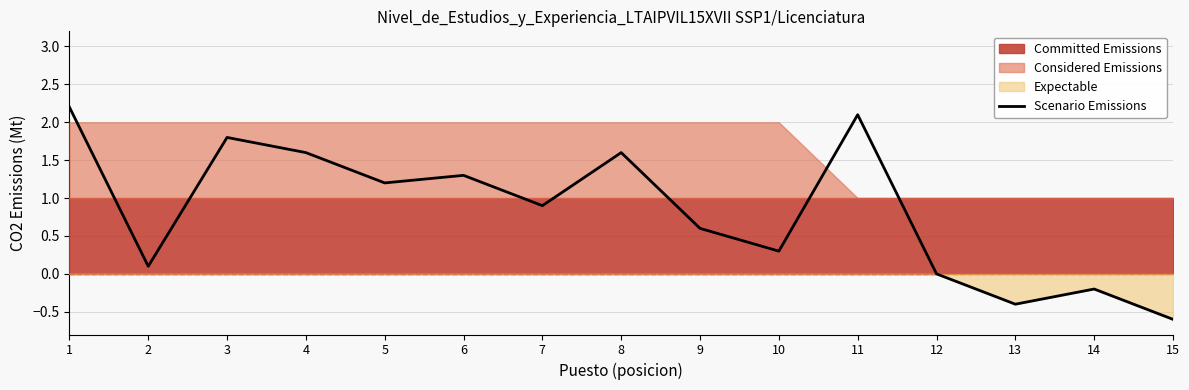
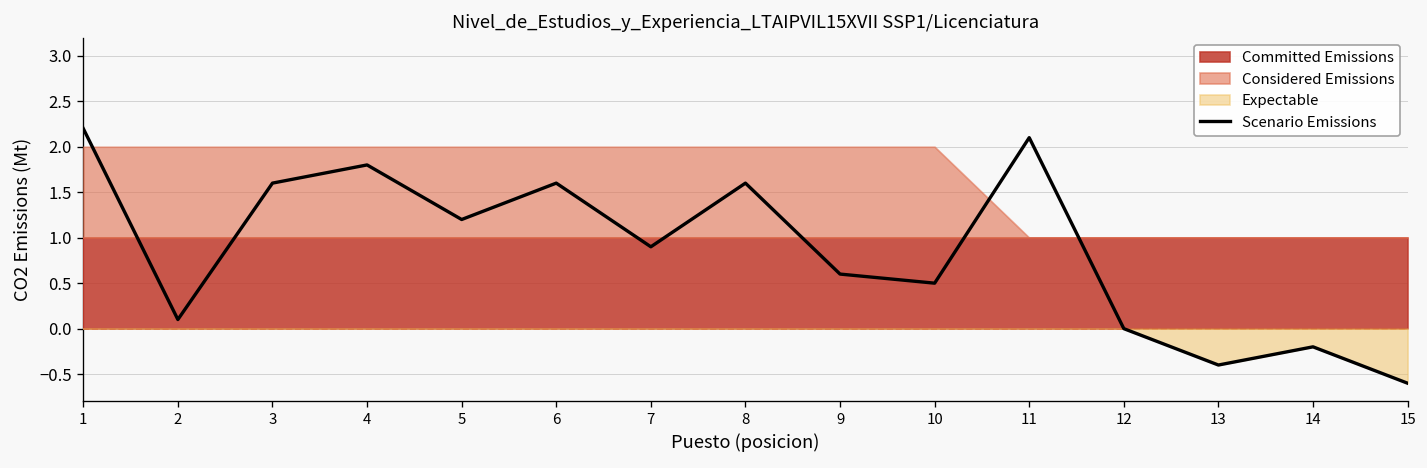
Scenario Emissions, 3: 1.8 -> 1.6
Scenario Emissions, 4: 1.6 -> 1.8
Scenario Emissions, 6: 1.3 -> 1.6
Scenario Emissions, 10: 0.3 -> 0.5
